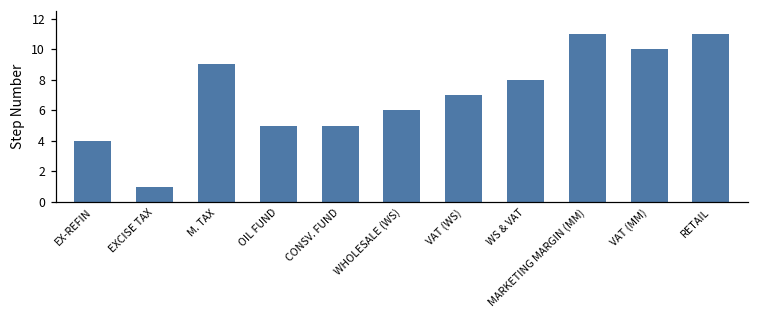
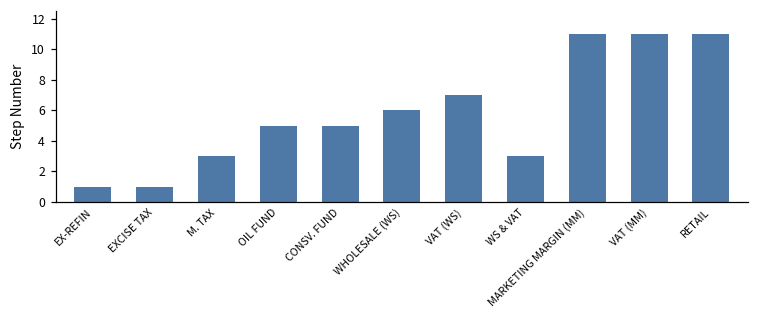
EX-REFIN: 4 -> 1
M. TAX: 9 -> 3
WS & VAT: 8 -> 3
VAT (MM): 10 -> 11
